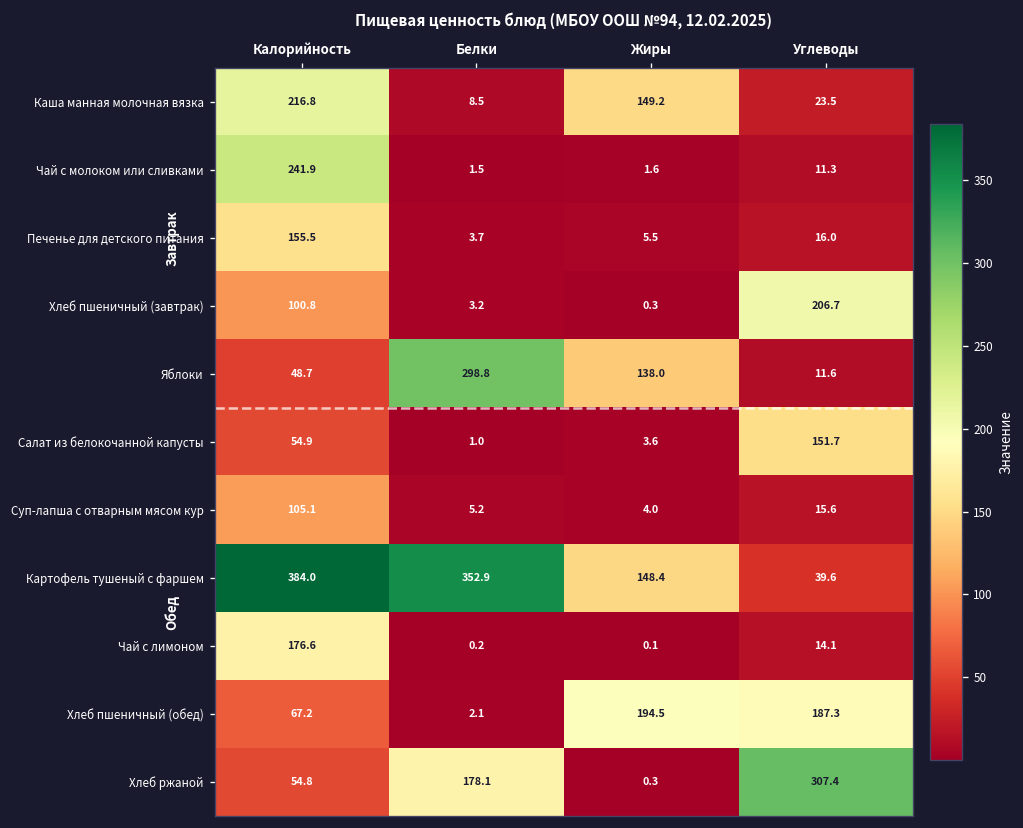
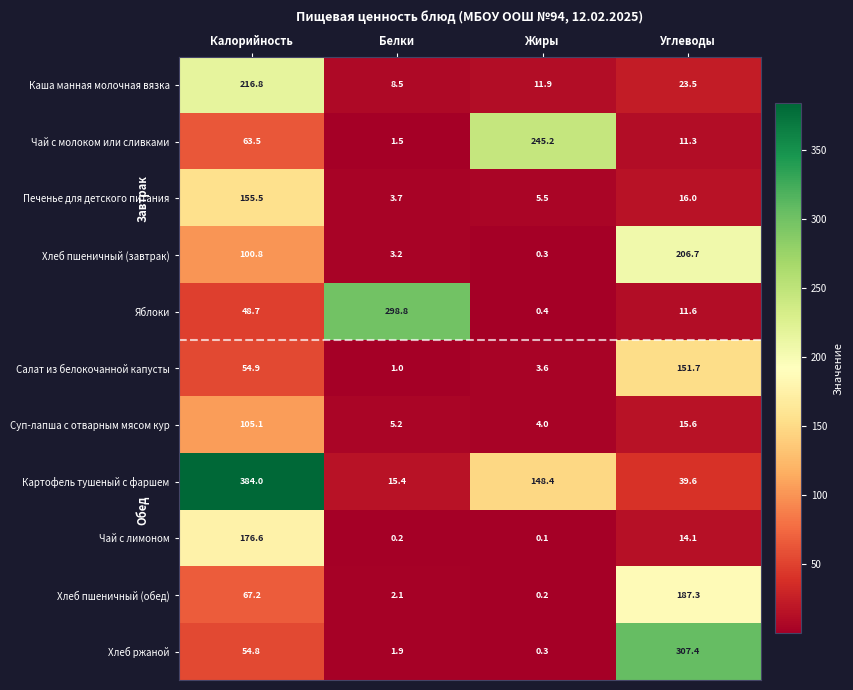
Каша манная молочная вязка, Жиры: 149.2 -> 11.9
Чай с молоком или сливками, Калорийность: 241.9 -> 63.5
Чай с молоком или сливками, Жиры: 1.6 -> 245.2
Яблоки, Жиры: 138.0 -> 0.4
Картофель тушеный с фаршем, Белки: 352.9 -> 15.4
Хлеб пшеничный (обед), Жиры: 194.5 -> 0.2
Хлеб ржаной, Белки: 178.1 -> 1.9
